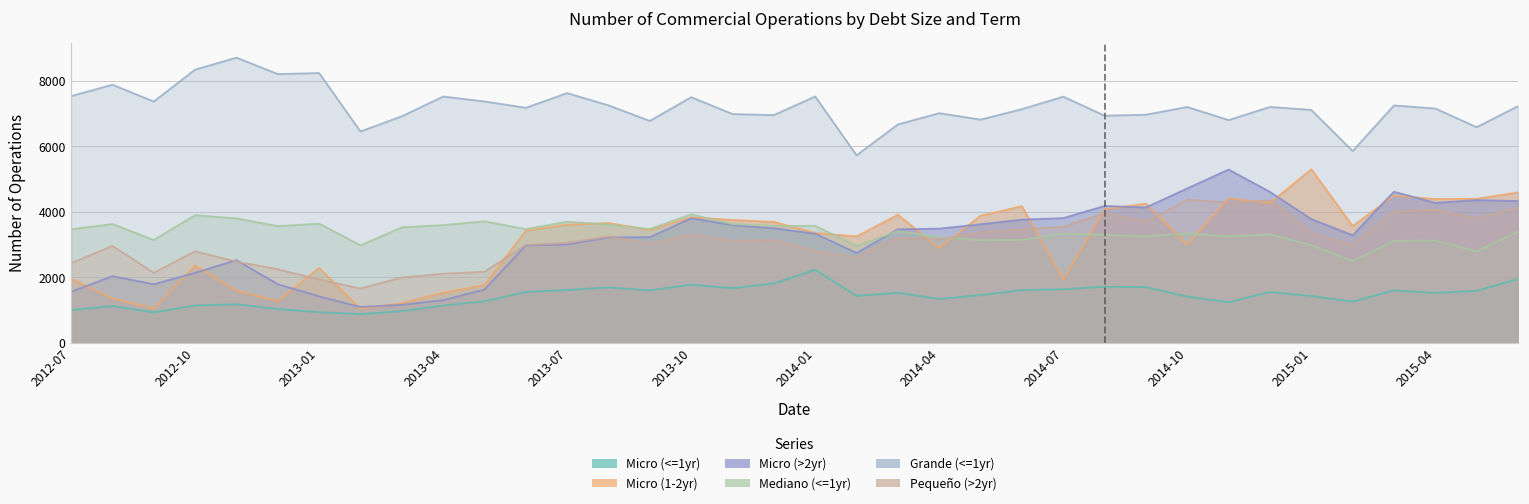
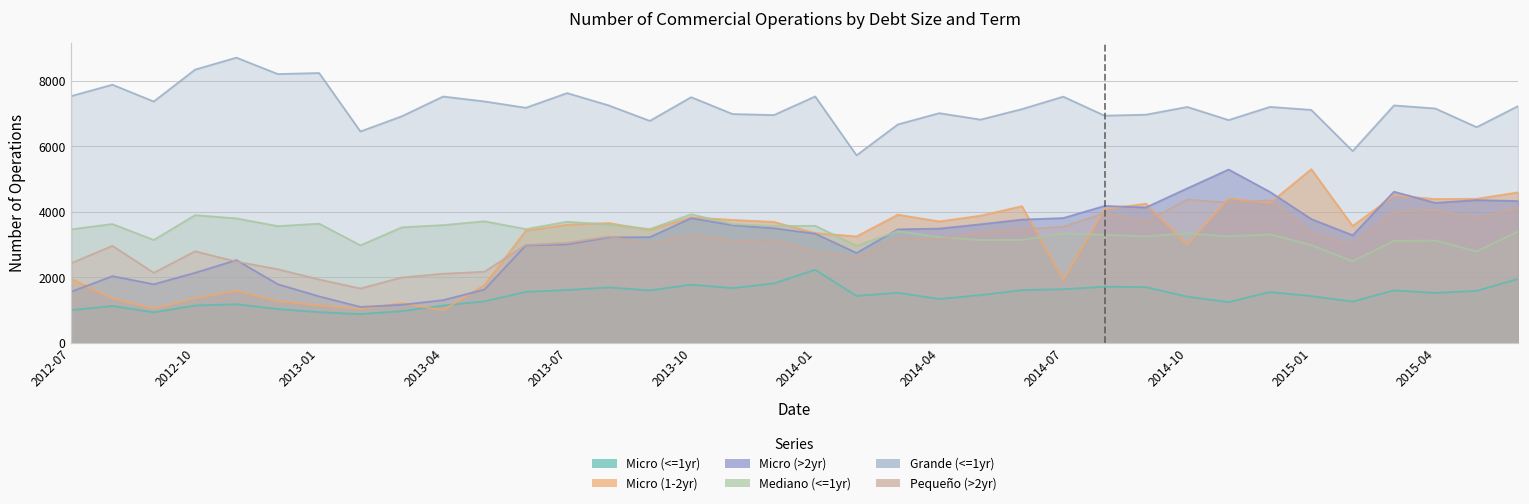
Micro (1-2yr), 2012-10: 2400 -> 1400
Micro (1-2yr), 2013-01: 2300 -> 1100
Micro (1-2yr), 2013-04: 1500 -> 1000
Micro (1-2yr), 2014-04: 2900 -> 3700
